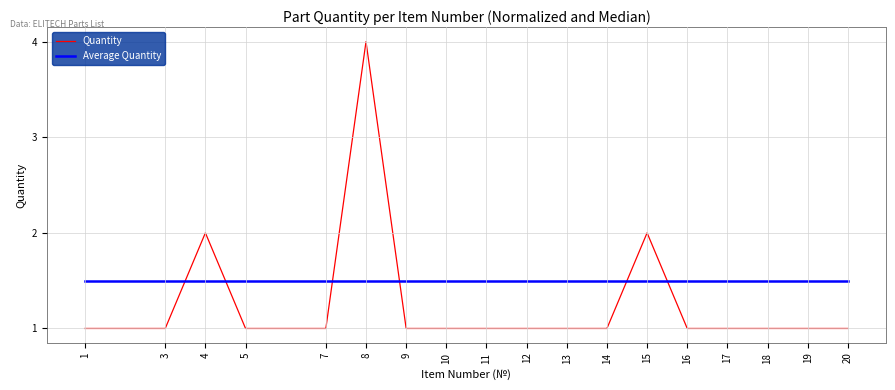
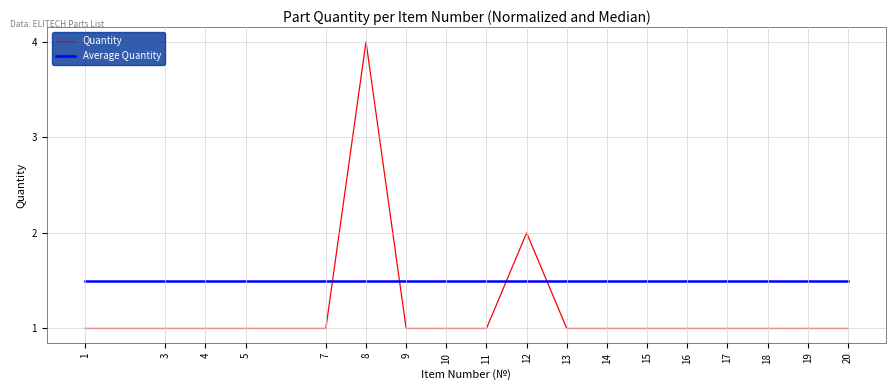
Quantity, 4: 2 -> 1
Quantity, 12: 1 -> 2
Quantity, 15: 2 -> 1
